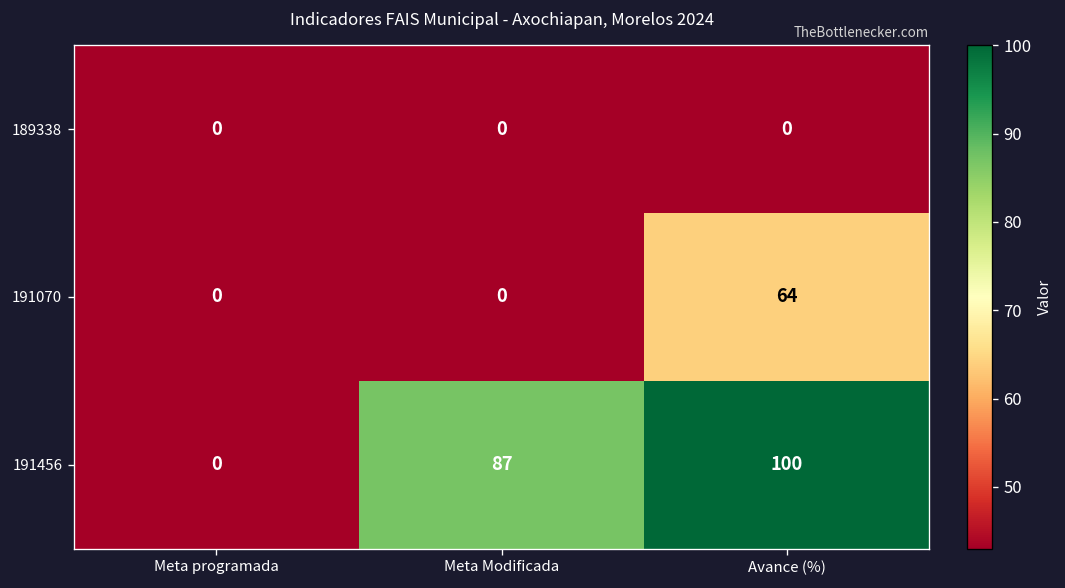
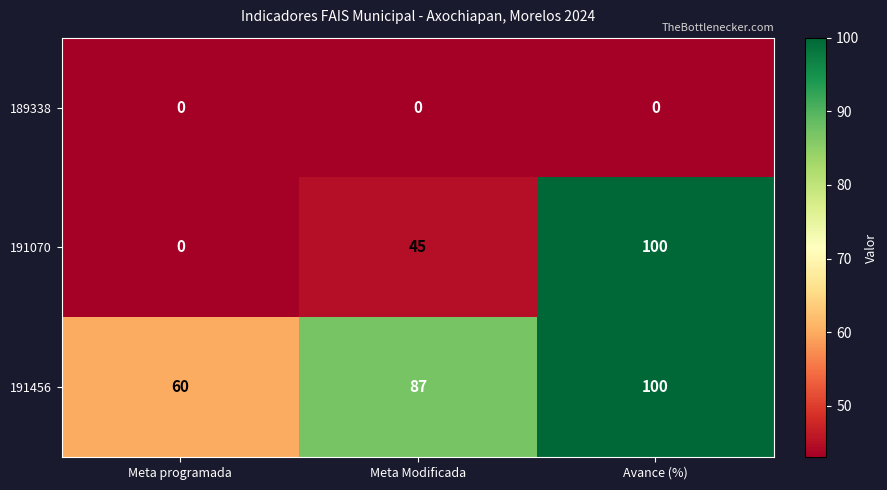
191070, Meta Modificada: 0 -> 45
191070, Avance (%): 64 -> 100
191456, Meta programada: 0 -> 60
